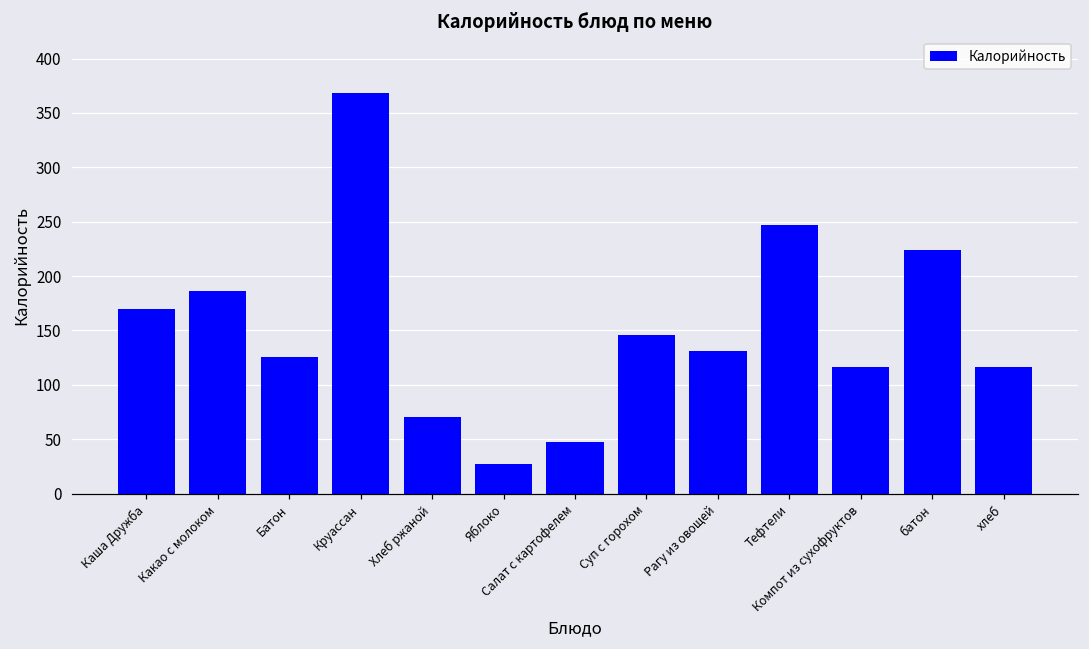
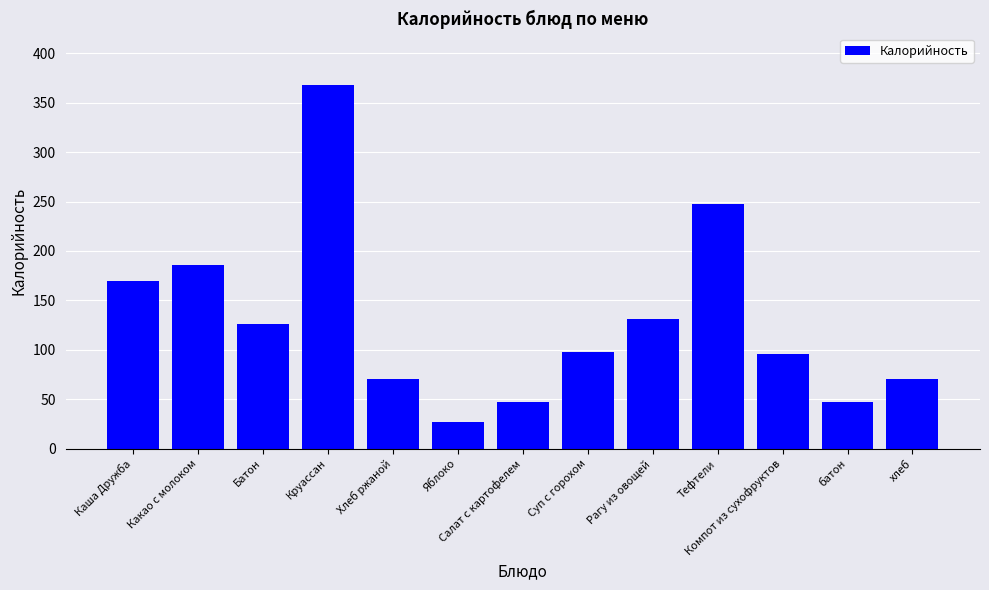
Суп с горохом: 150 -> 100
Компот из сухофруктов: 120 -> 100
батон: 220 -> 50
хлеб: 120 -> 70
